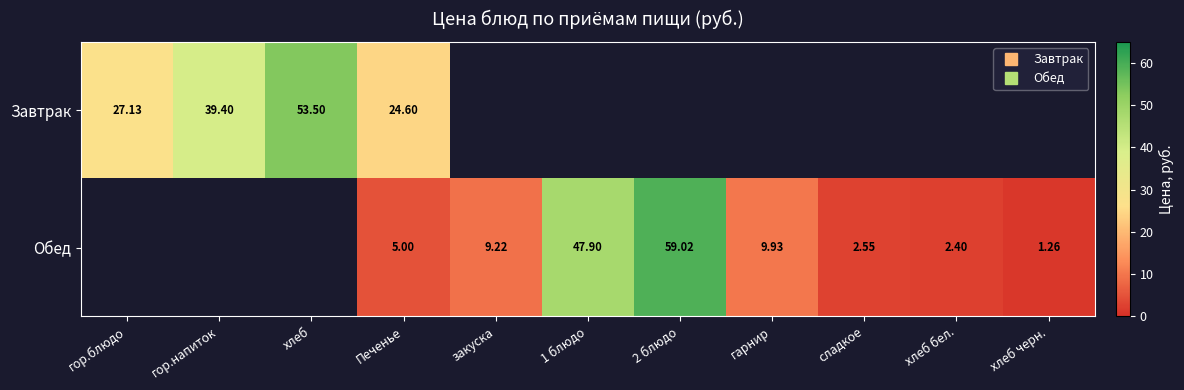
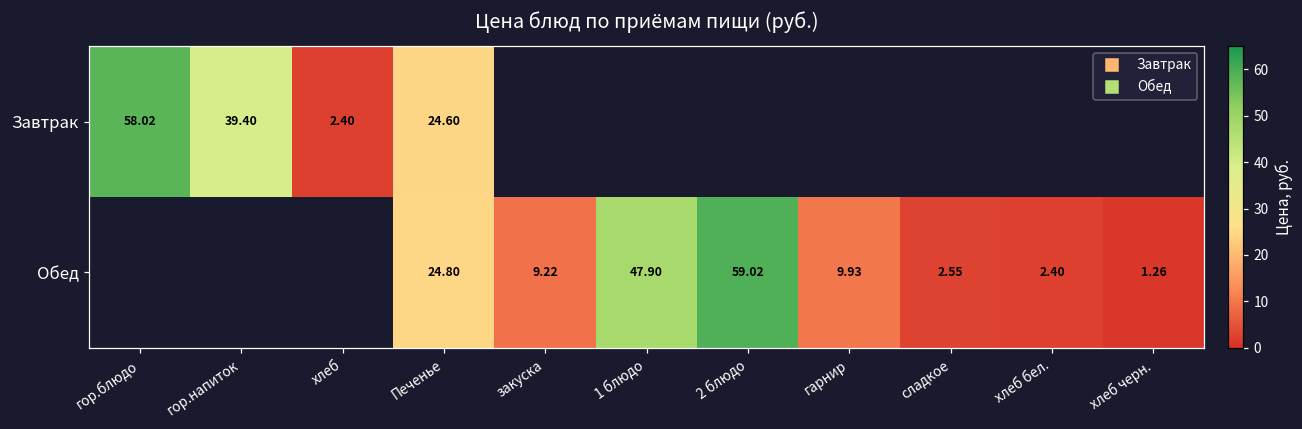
Завтрак, гор.блюдо: 27.13 -> 58.02
Завтрак, хлеб: 53.50 -> 2.40
Обед, Печенье: 5.00 -> 24.80
